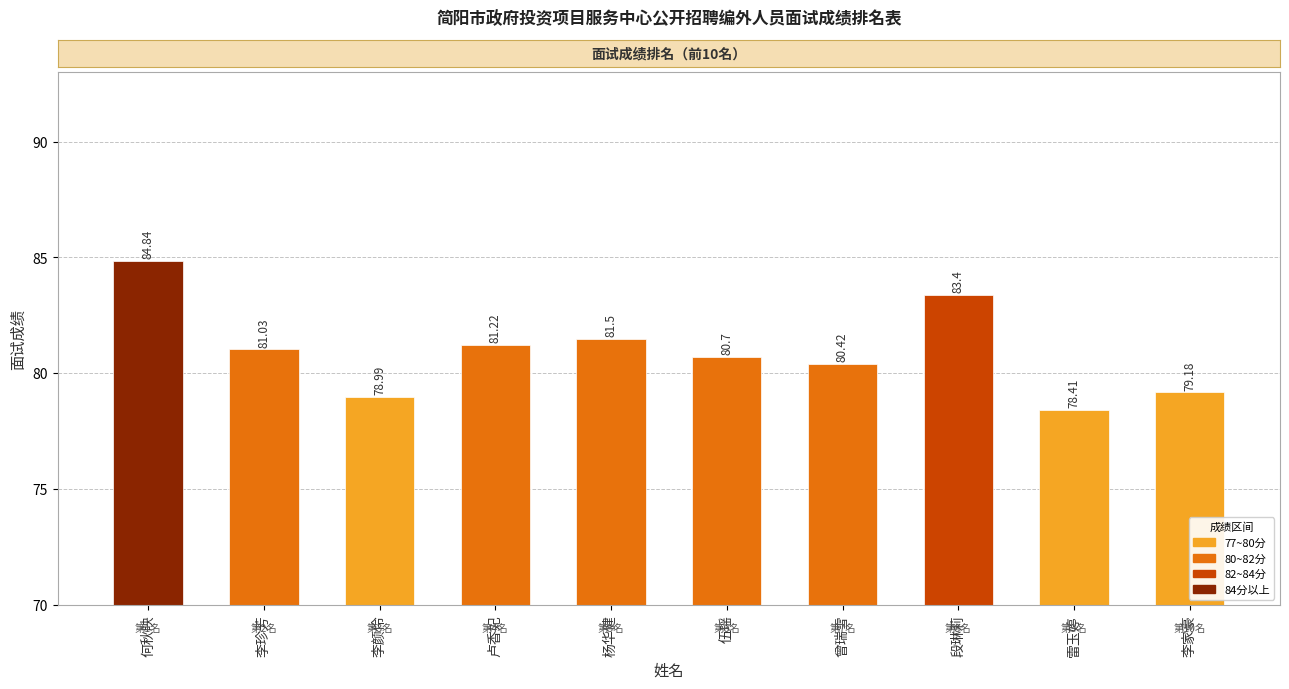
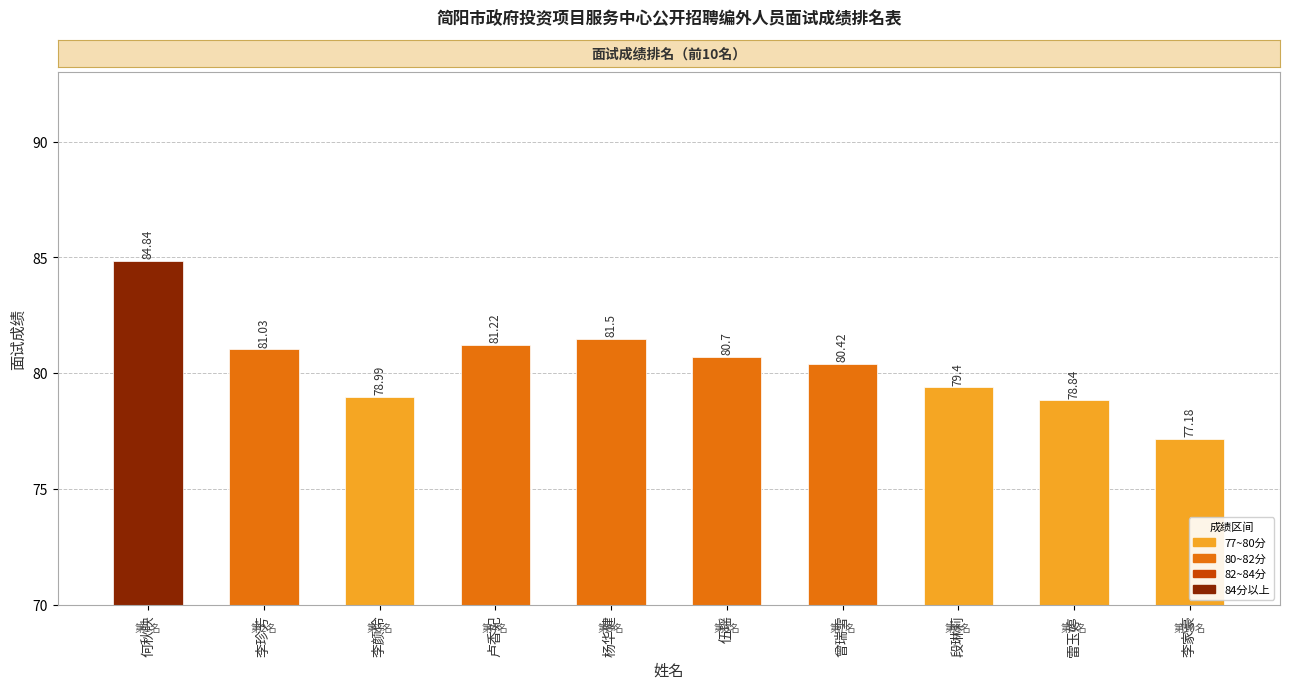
段琳莉: 83.4 -> 79.4
雷玉婷: 78.41 -> 78.84
李家豪: 79.18 -> 77.18
